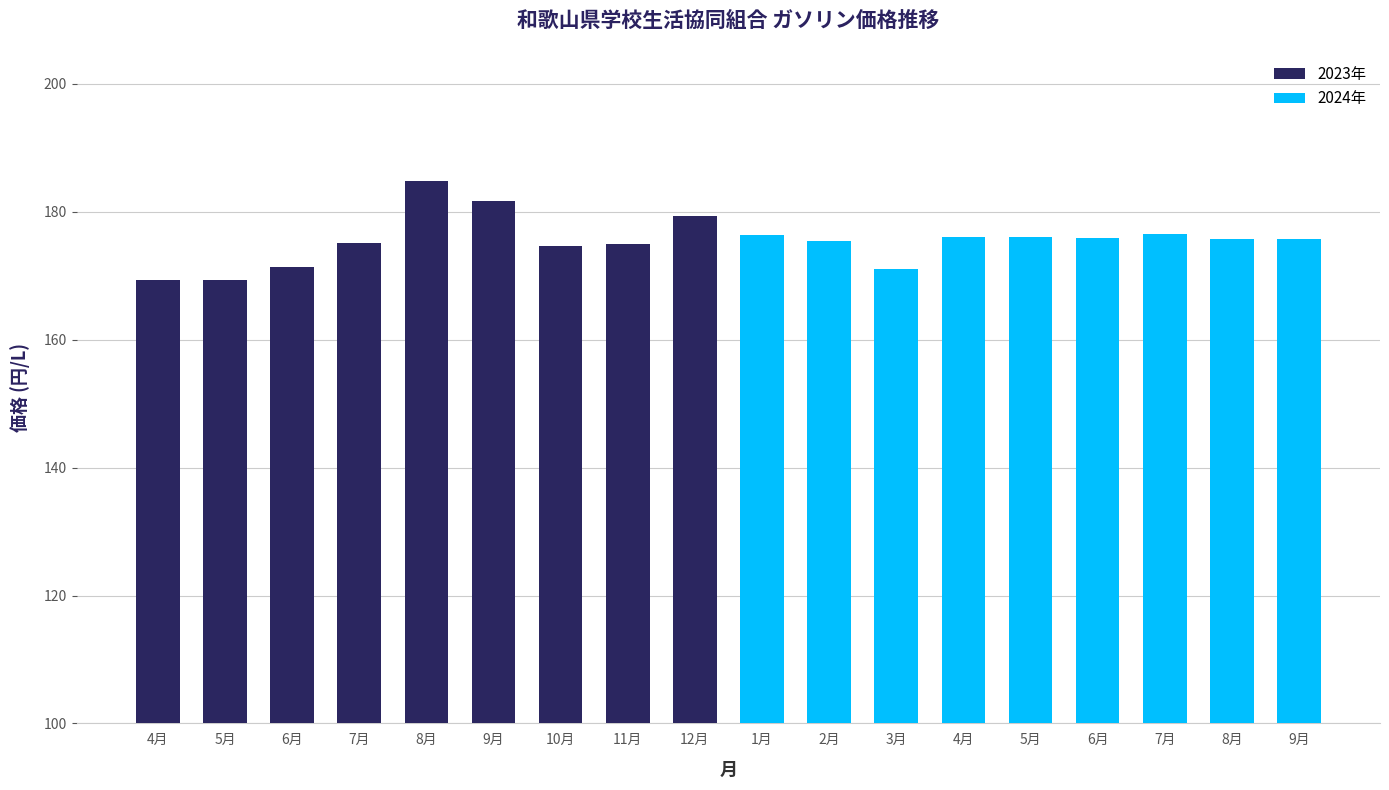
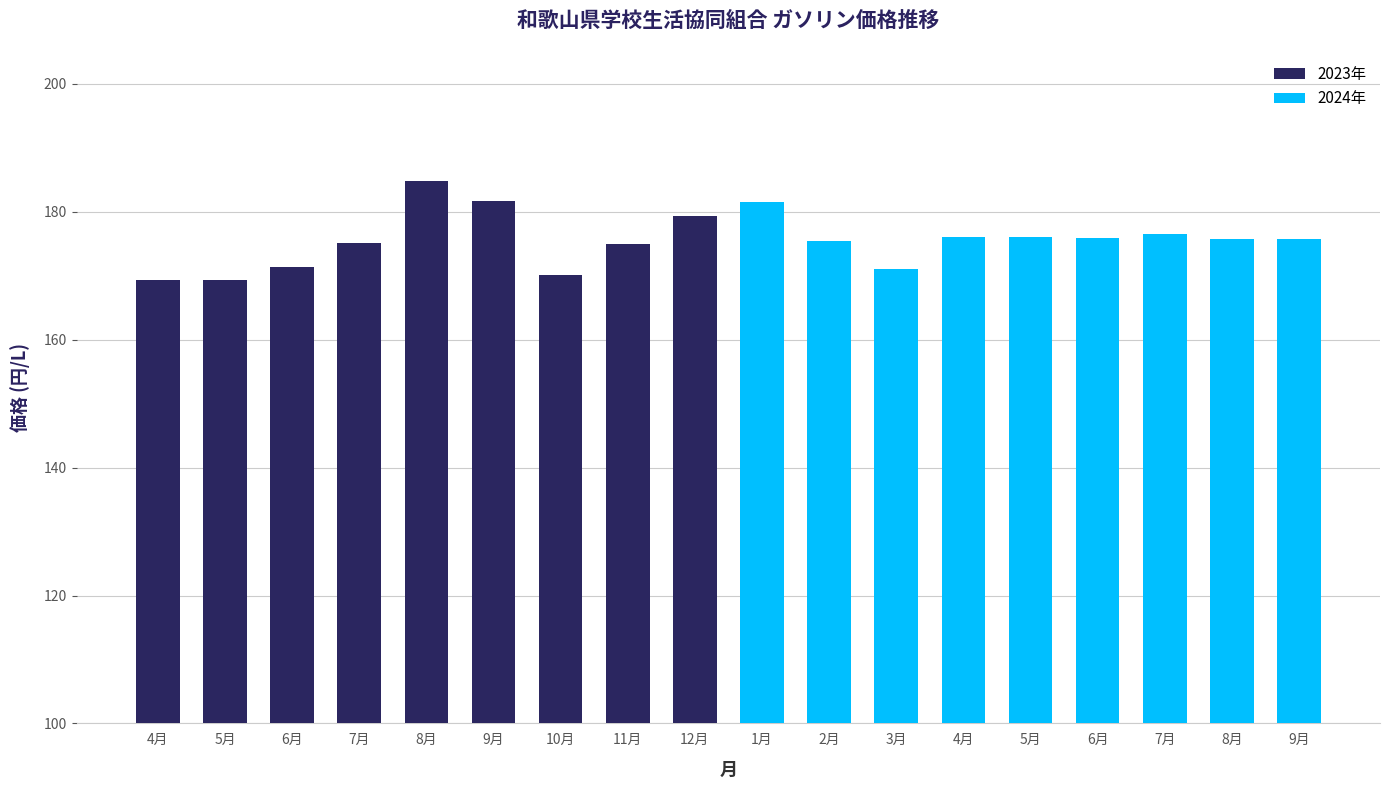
10月: 175 -> 170
1月: 176 -> 182
